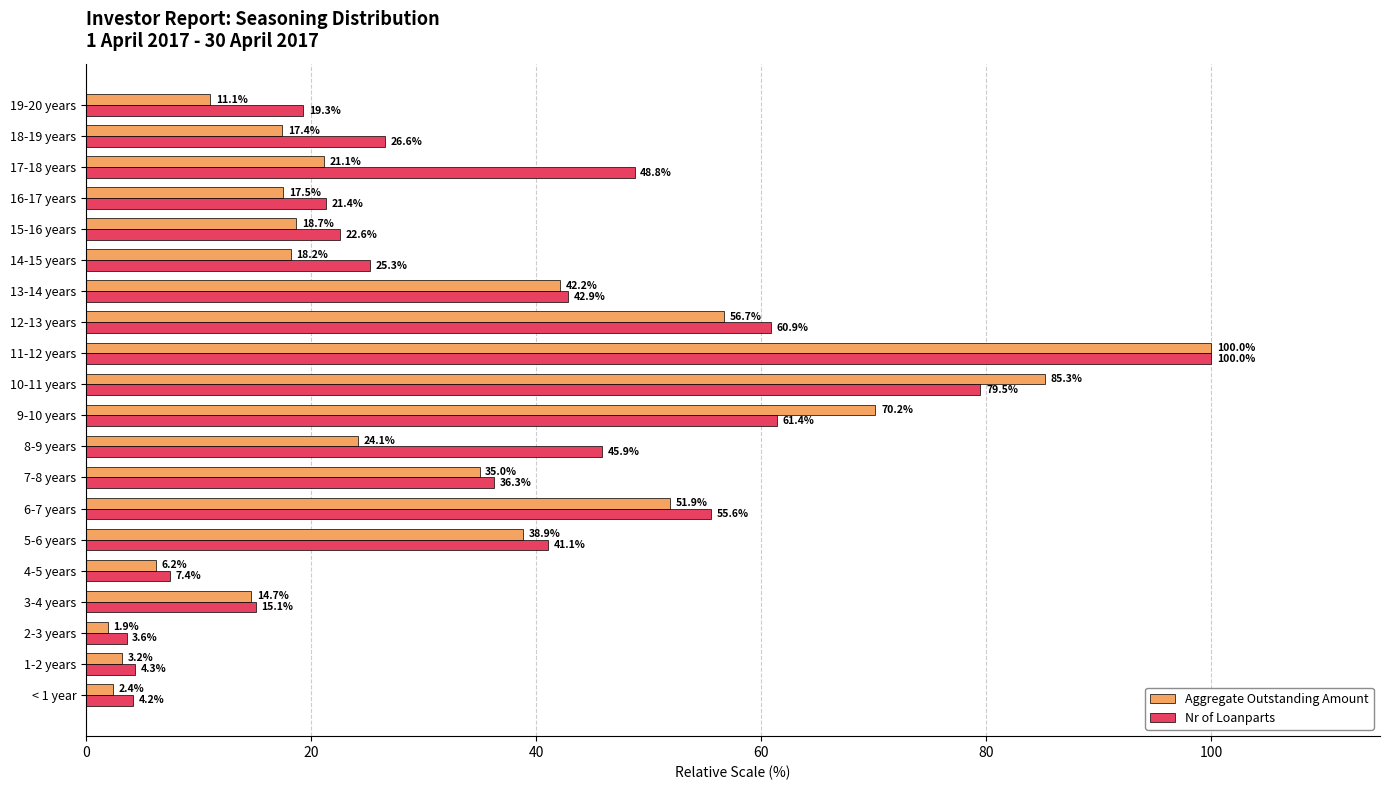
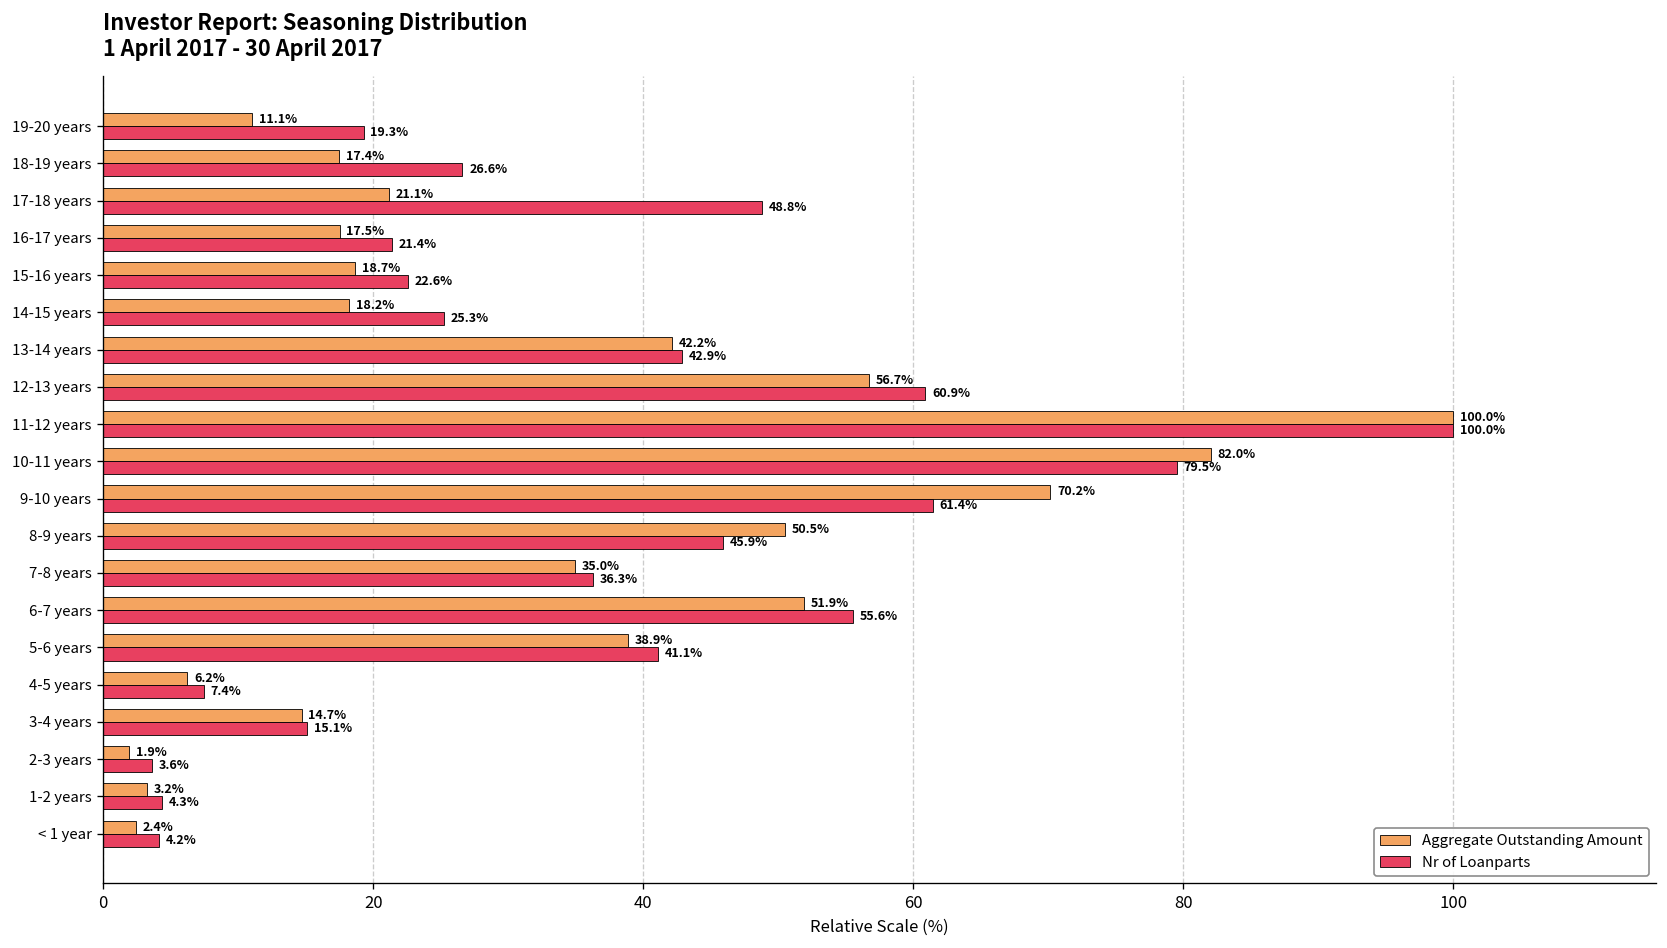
Aggregate Outstanding Amount, 10-11 years: 85.3% -> 82.0%
Aggregate Outstanding Amount, 8-9 years: 24.1% -> 50.5%
